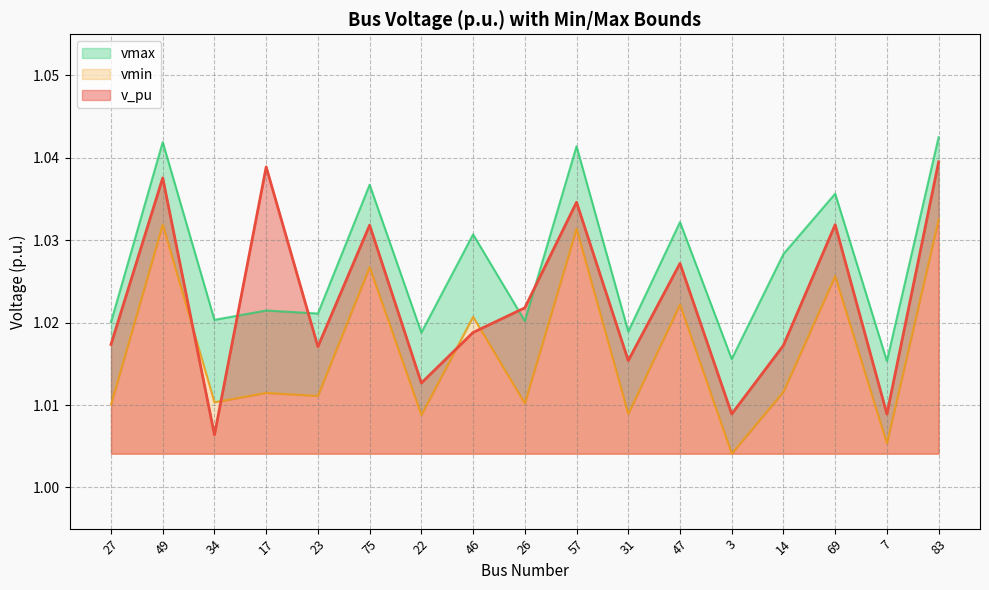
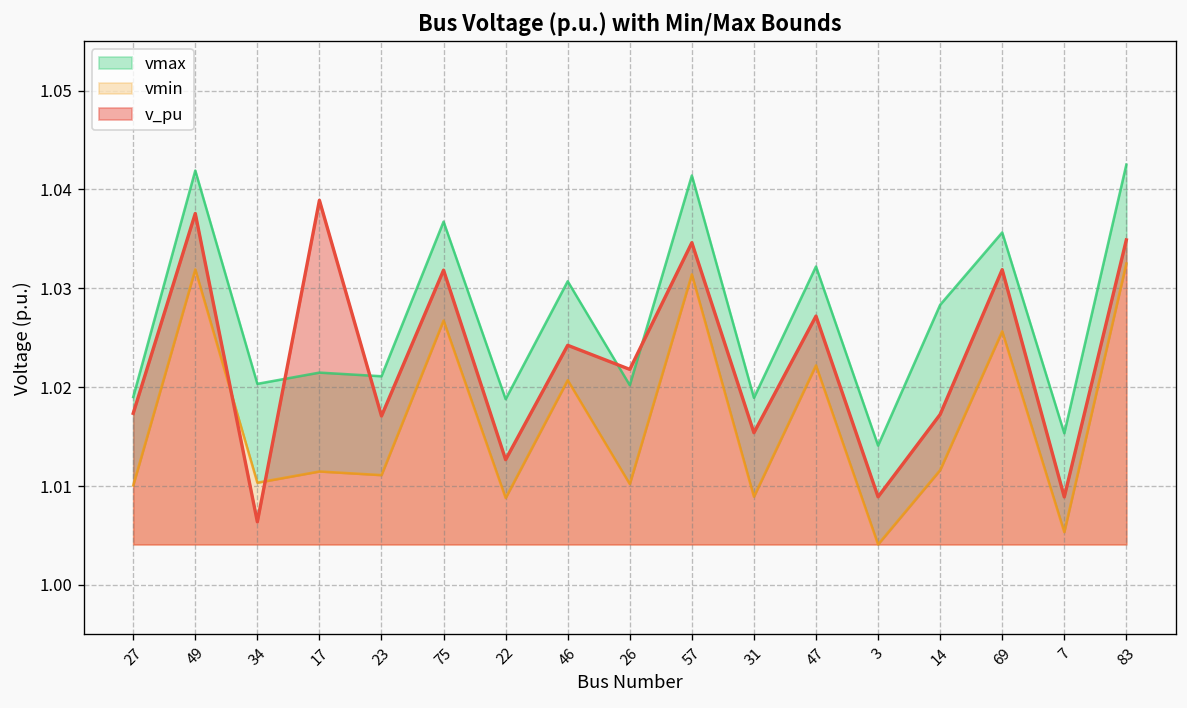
vmax, 27: 1.020 -> 1.019
v_pu, 46: 1.019 -> 1.024
vmax, 3: 1.016 -> 1.014
v_pu, 83: 1.040 -> 1.035
